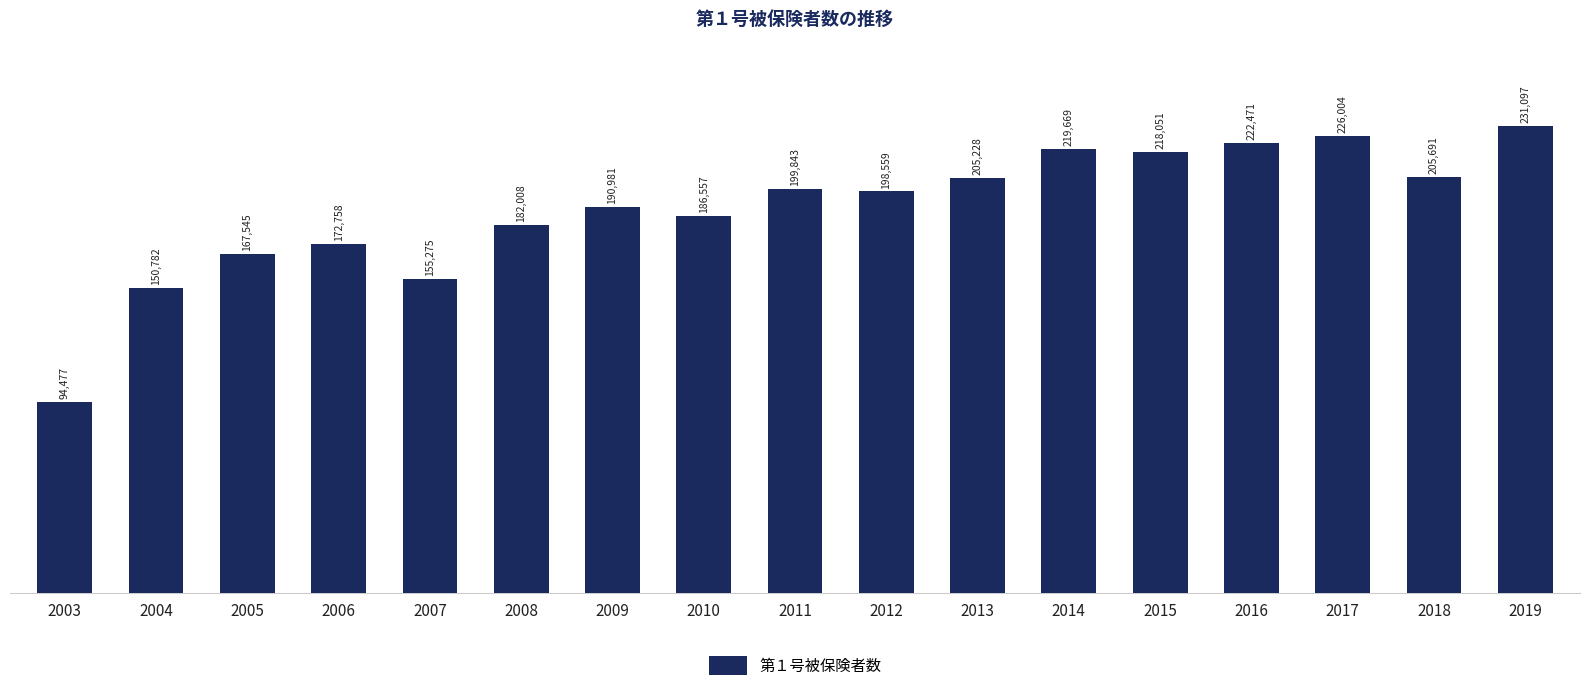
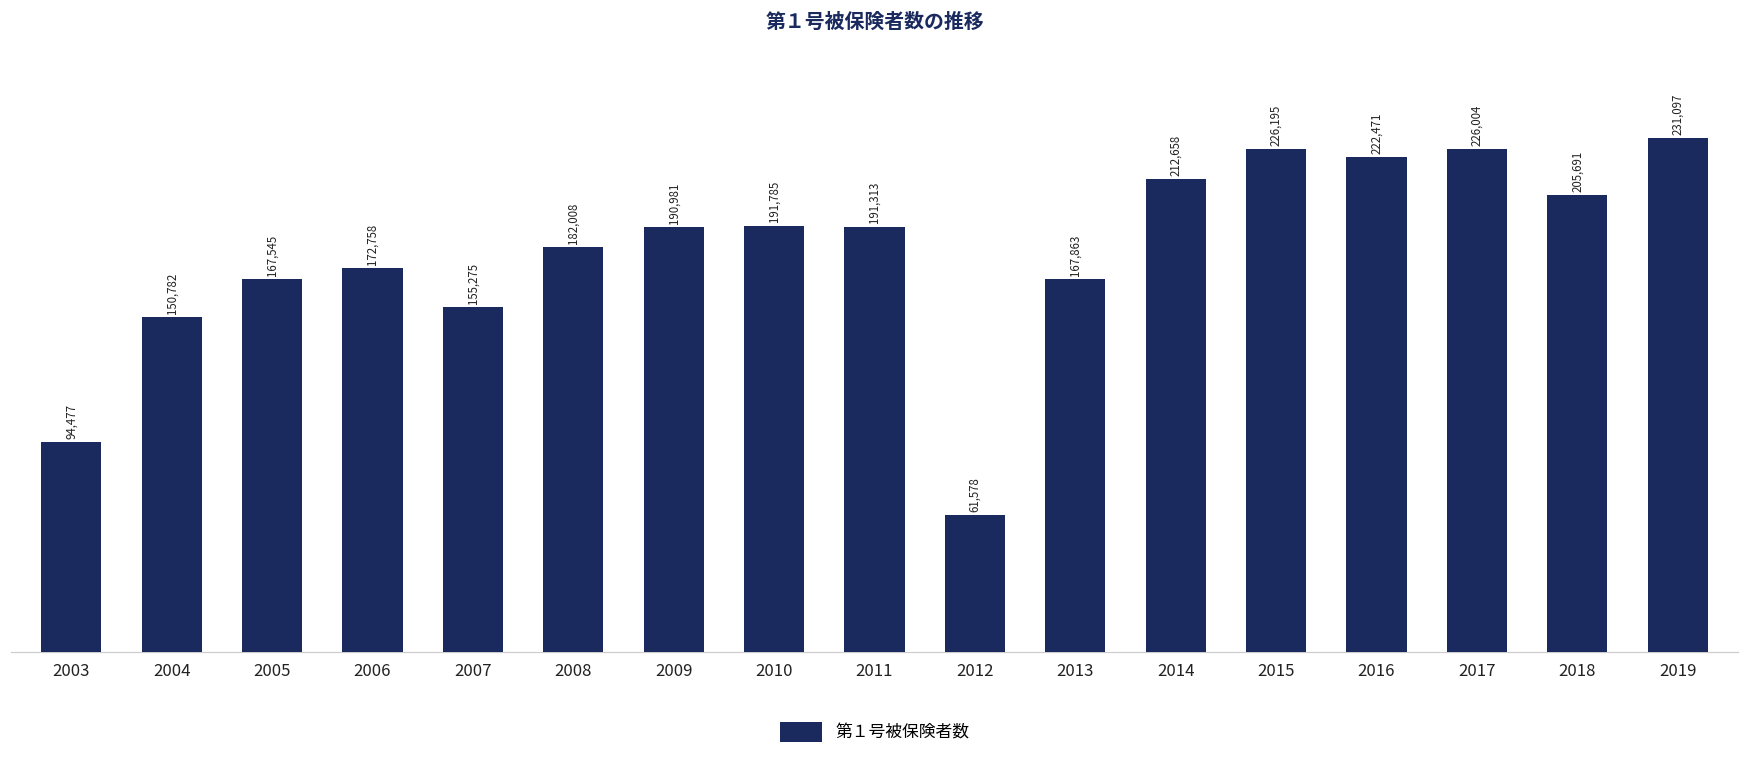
2010: 186,557 -> 191,785
2011: 199,843 -> 191,313
2012: 198,559 -> 61,578
2013: 205,228 -> 167,863
2014: 219,669 -> 212,658
2015: 218,051 -> 226,195
